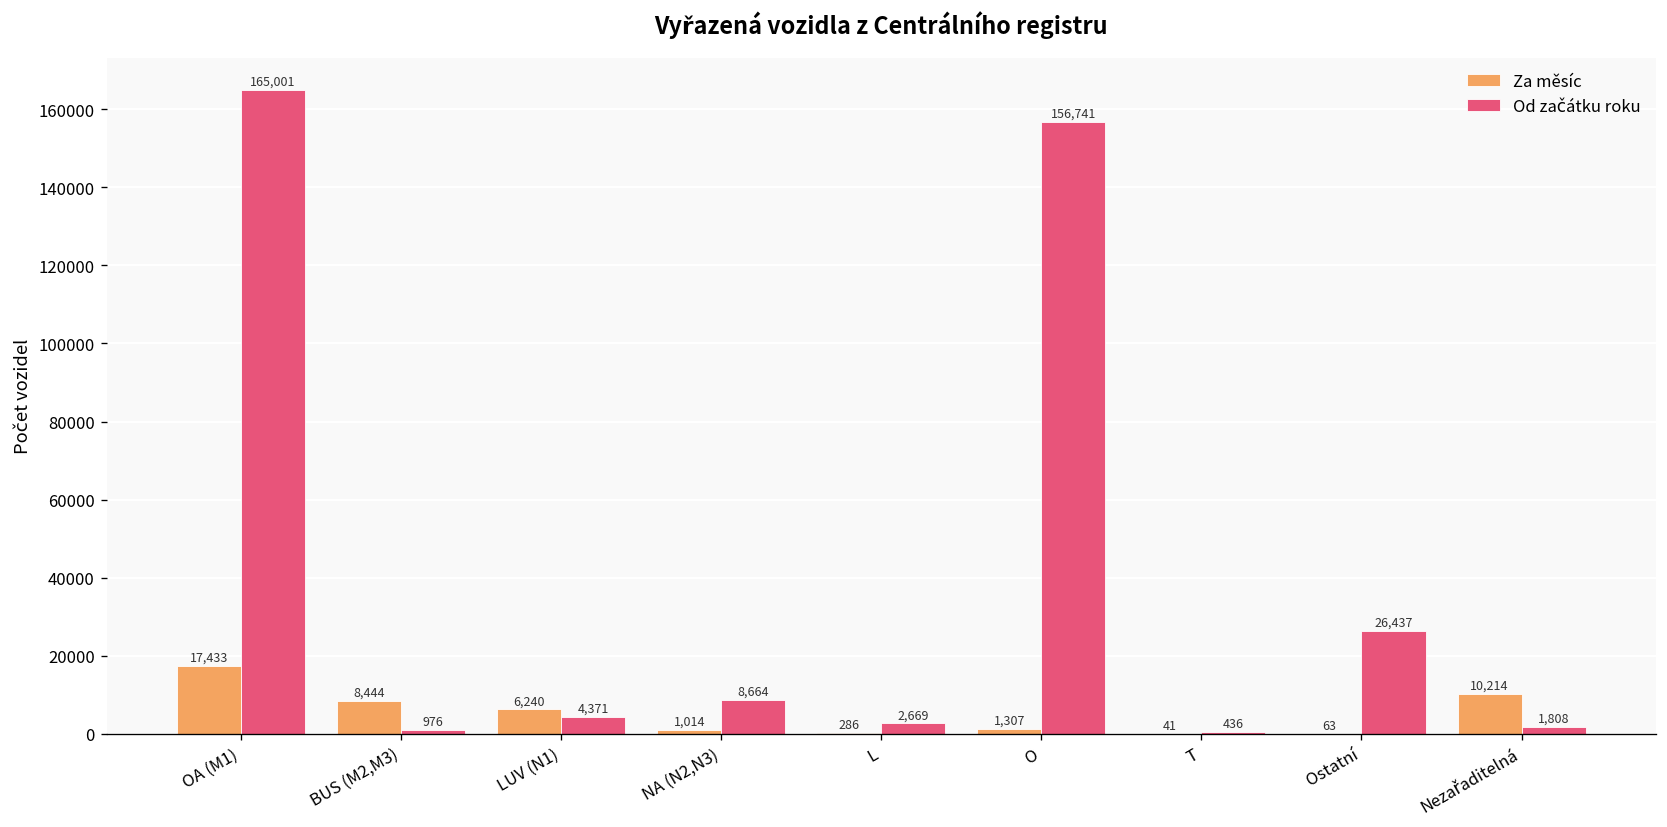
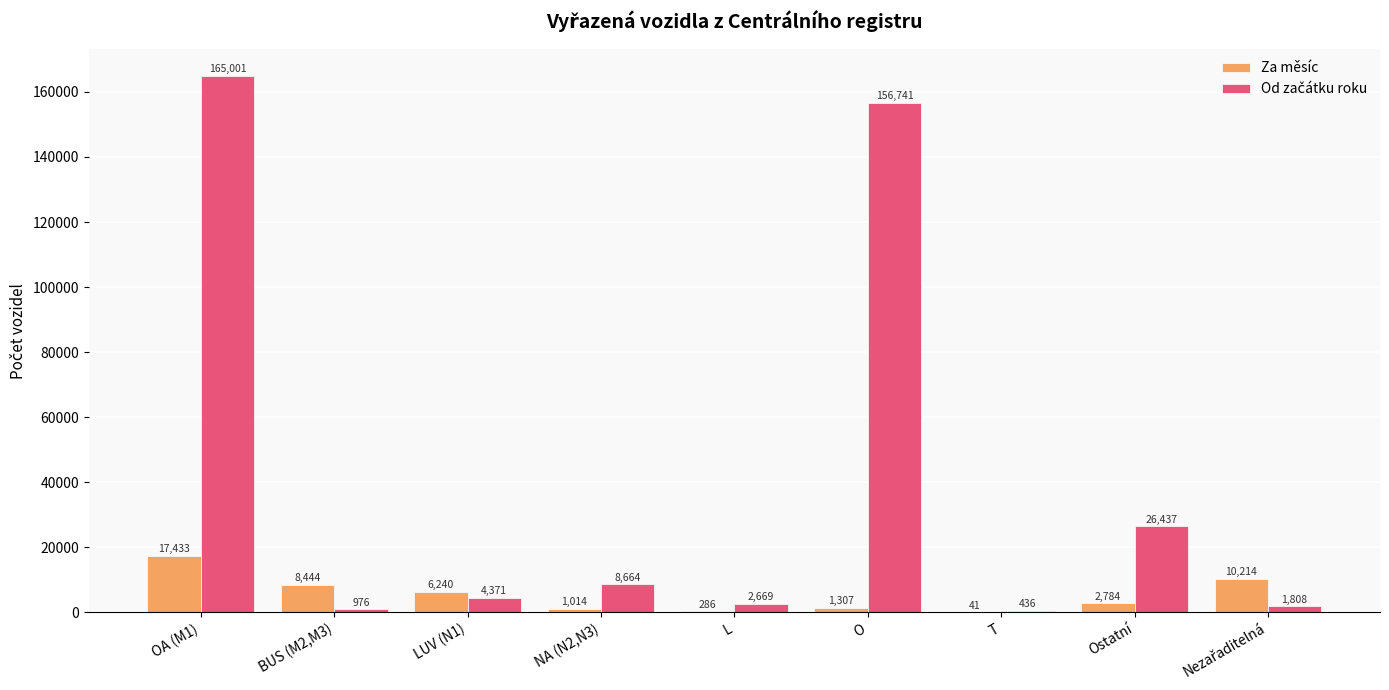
Za měsíc, Ostatní: 63 -> 2,784
